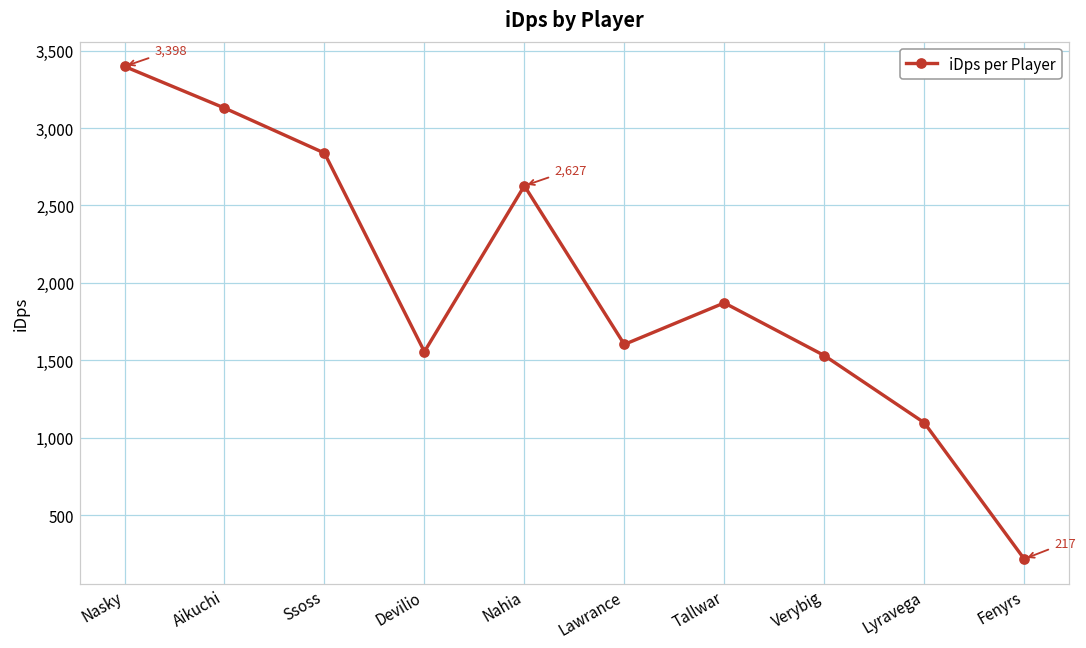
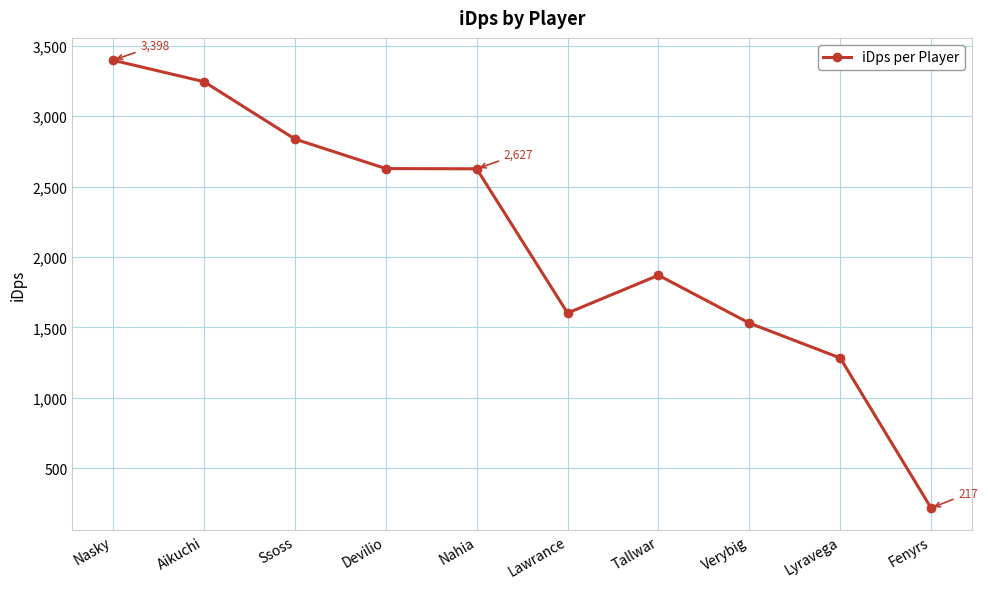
Aikuchi: 3,130 -> 3,250
Devilio: 1,560 -> 2,630
Lyravega: 1,100 -> 1,280
